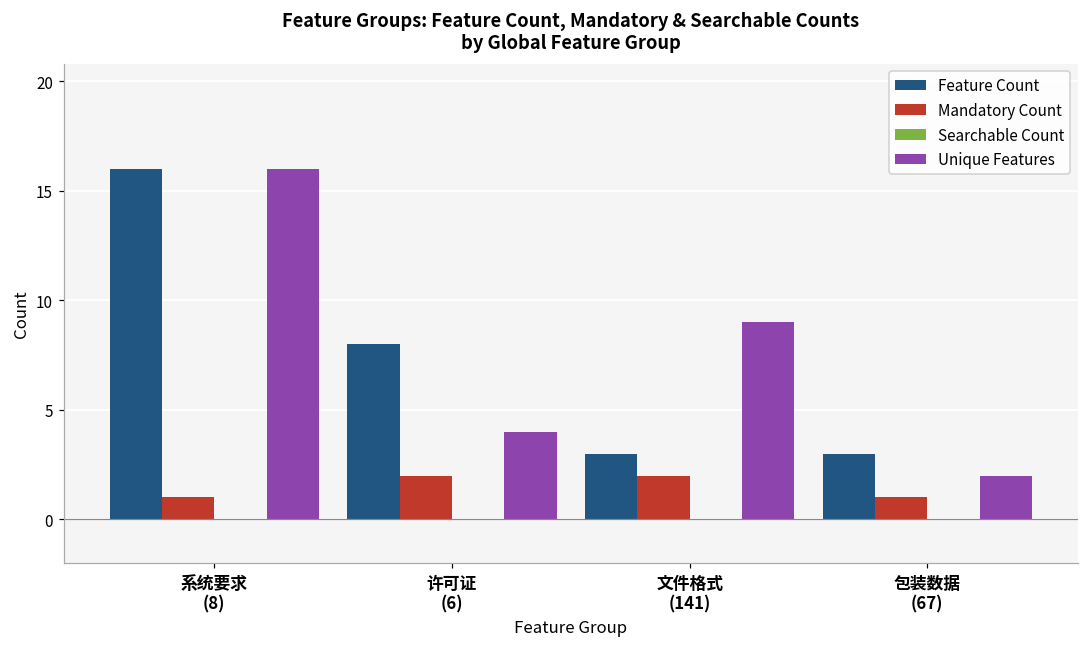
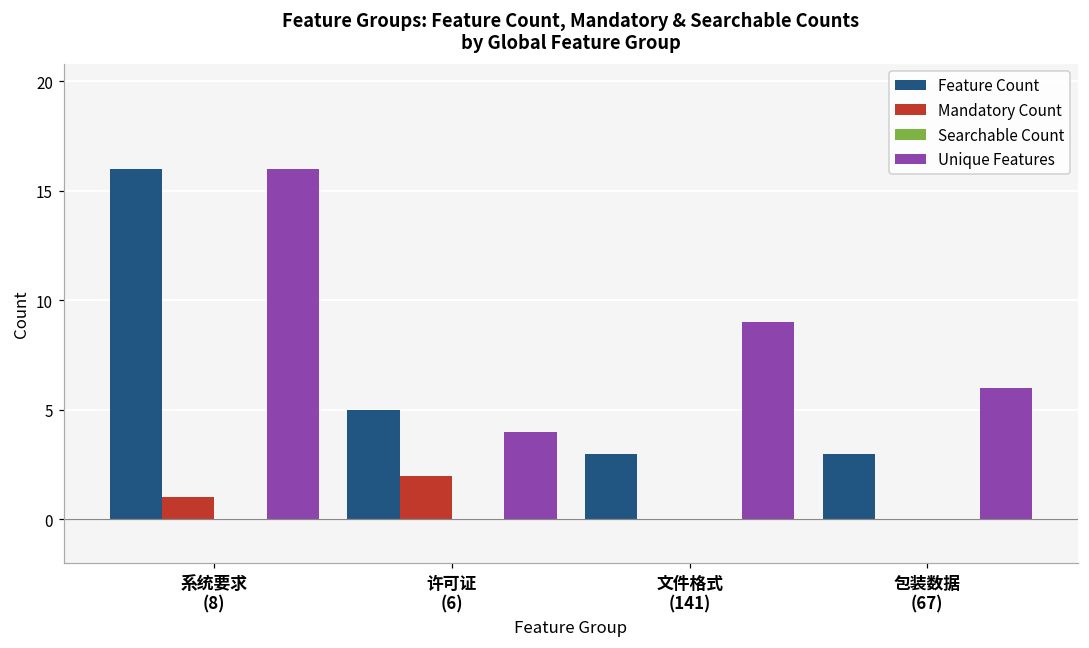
Feature Count, 许可证 (6): 8 -> 5
Mandatory Count, 文件格式 (141): 2 -> 0
Mandatory Count, 包装数据 (67): 1 -> 0
Unique Features, 包装数据 (67): 2 -> 6
